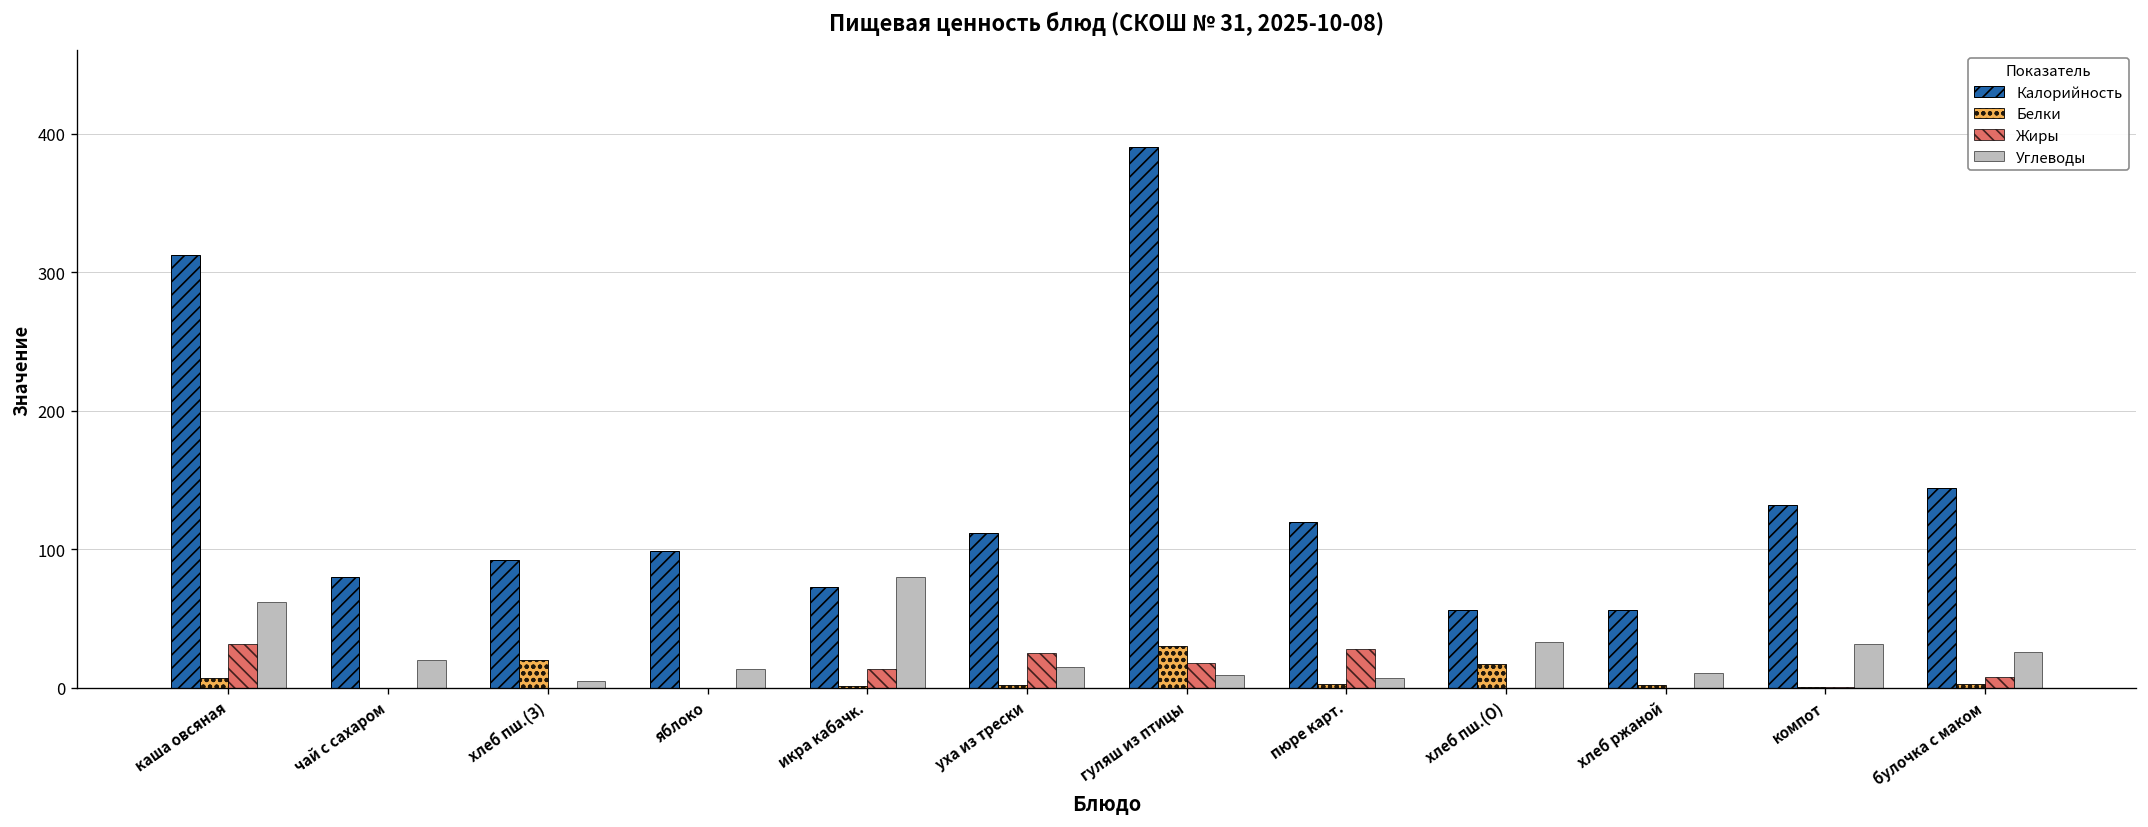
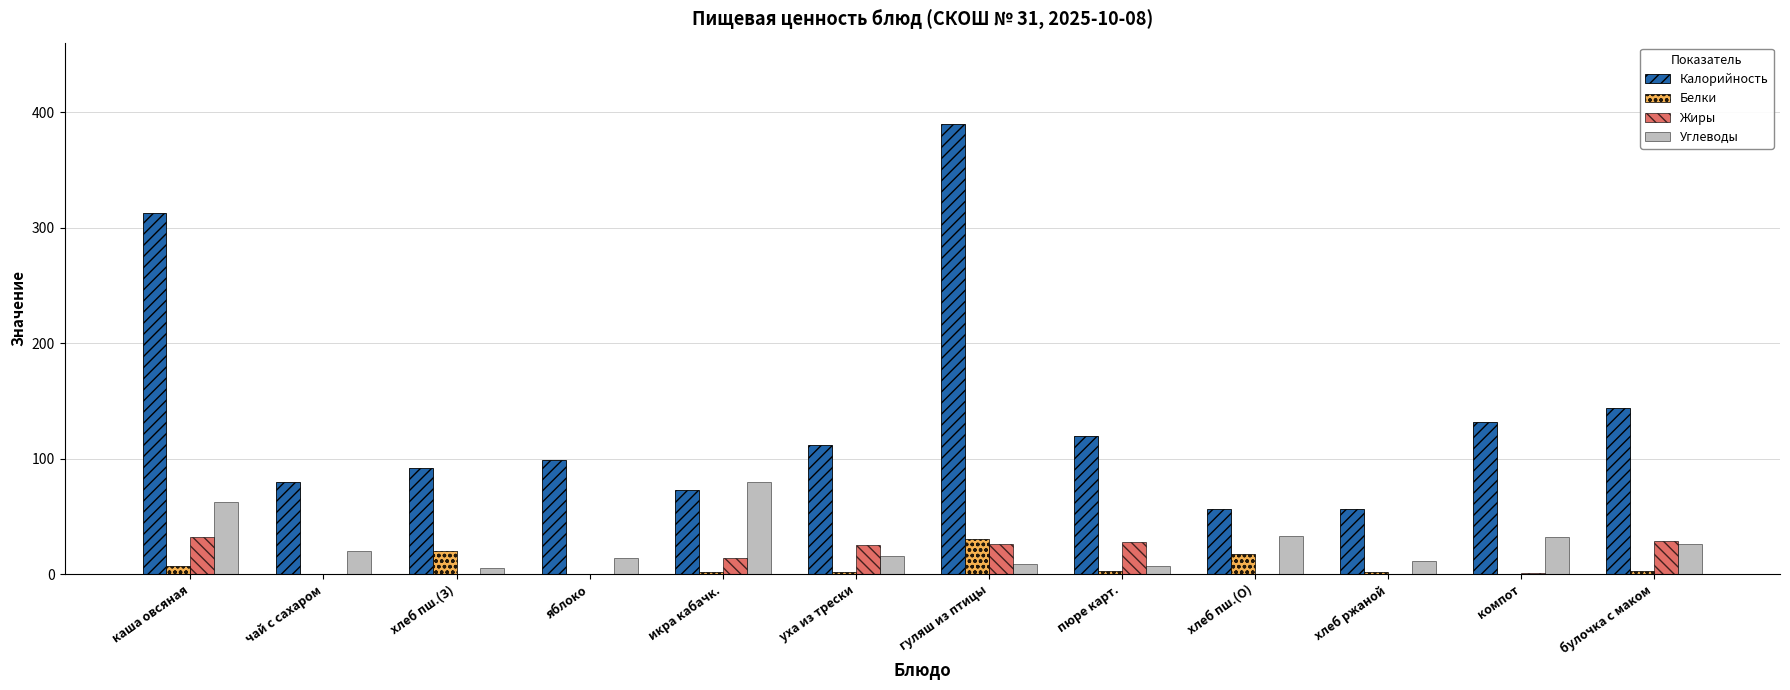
Жиры, гуляш из птицы: 18 -> 26
Жиры, булочка с маком: 8 -> 29
